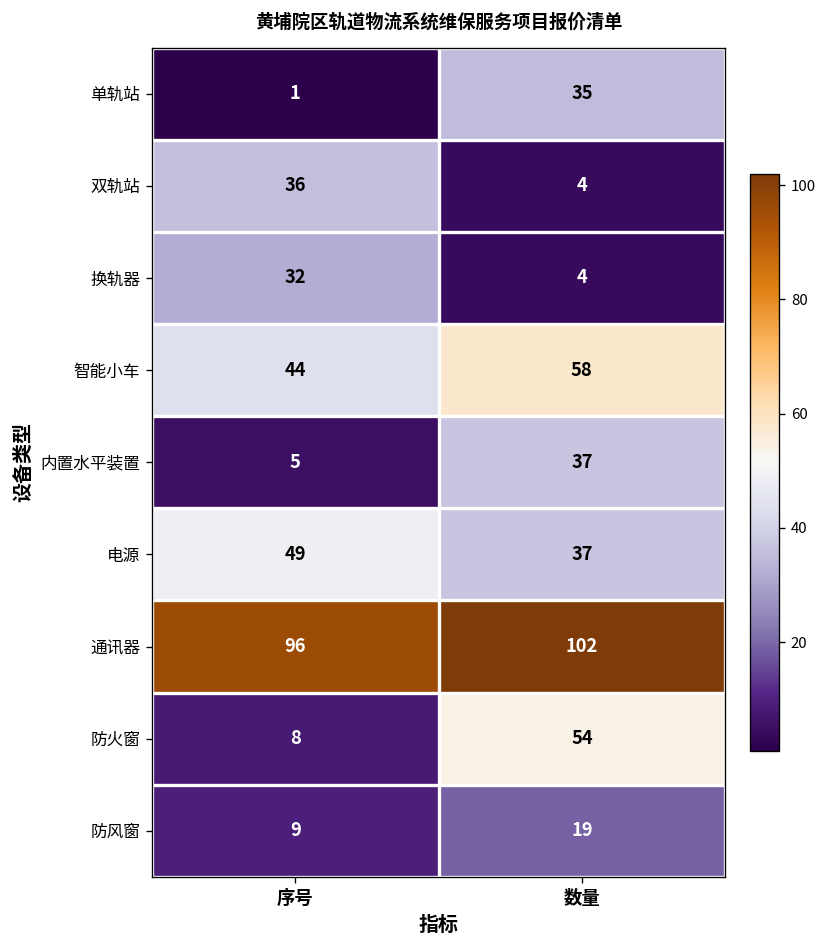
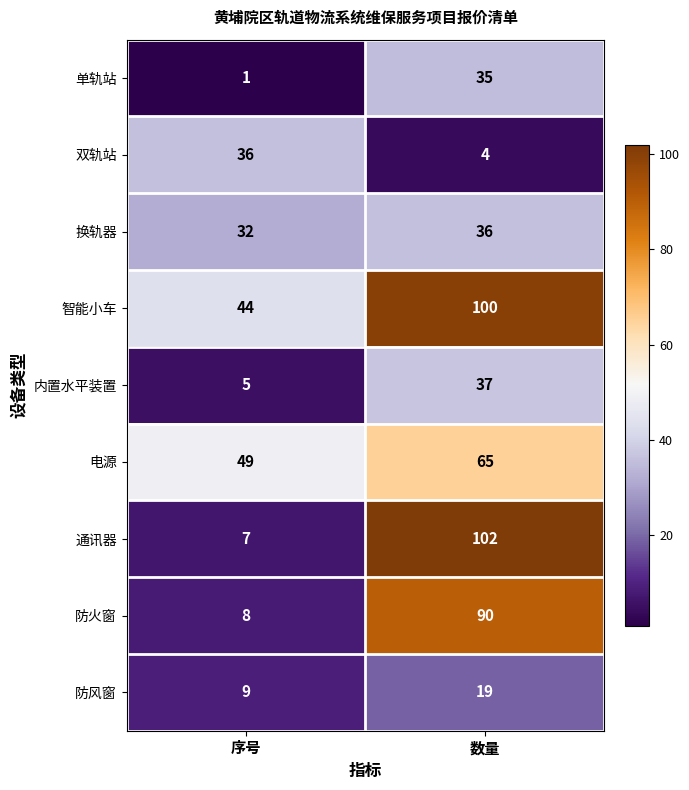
换轨器, 数量: 4 -> 36
智能小车, 数量: 58 -> 100
电源, 数量: 37 -> 65
通讯器, 序号: 96 -> 7
防火窗, 数量: 54 -> 90
